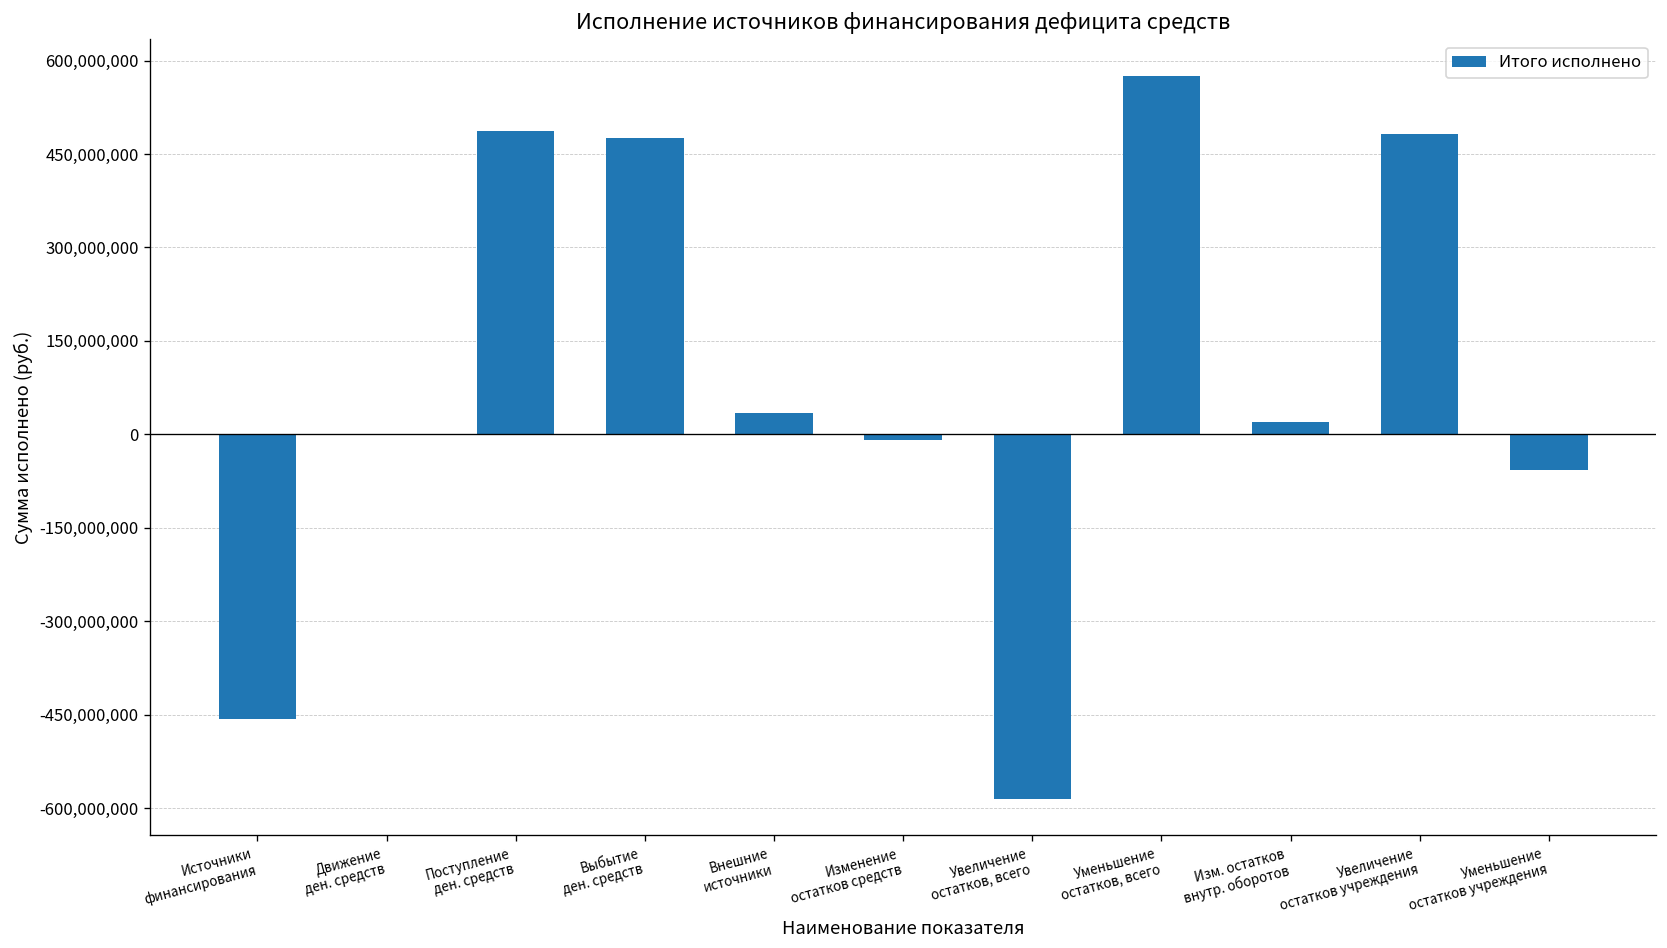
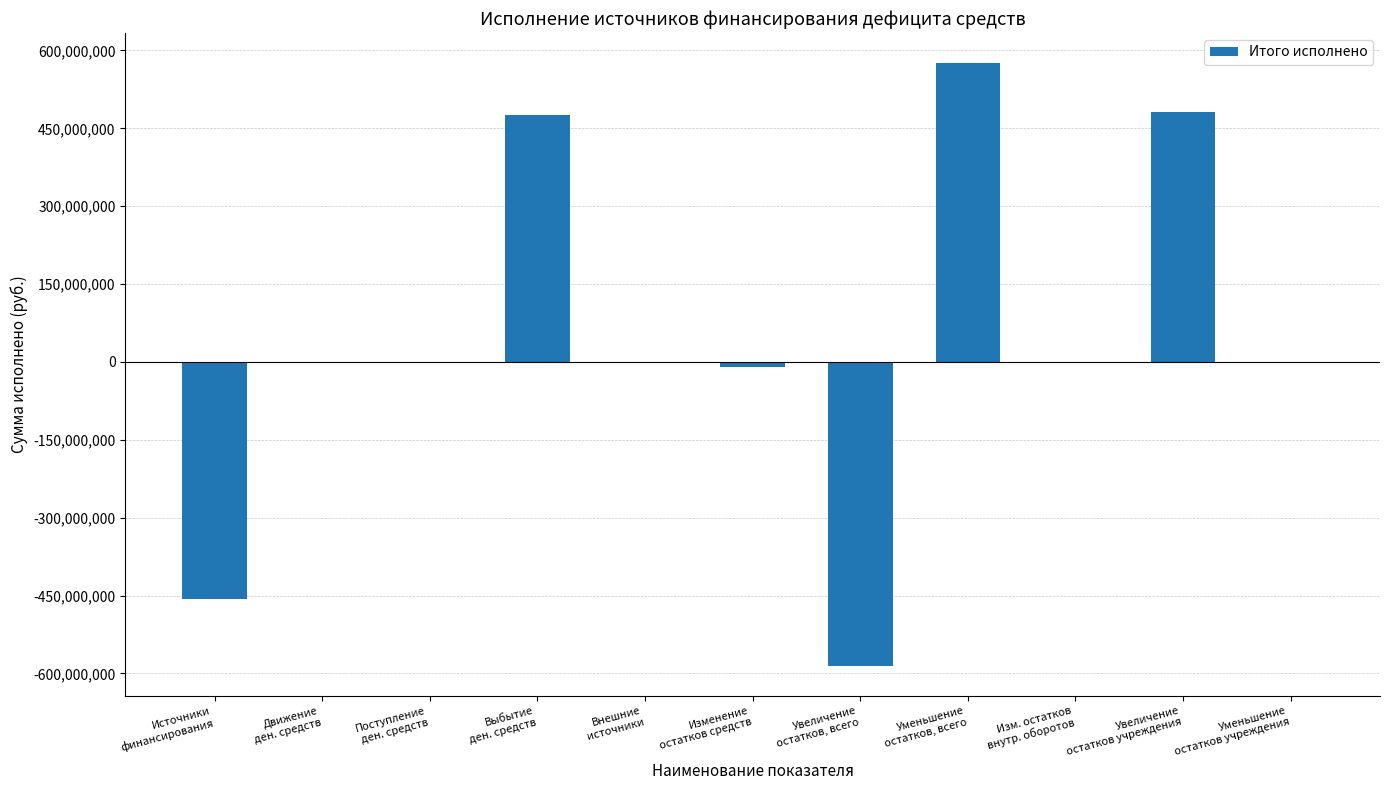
Поступление ден. средств: 490,000,000 -> 0
Внешние источники: 30,000,000 -> 0
Изм. остатков внутр. оборотов: 20,000,000 -> 0
Уменьшение остатков учреждения: -60,000,000 -> 0
